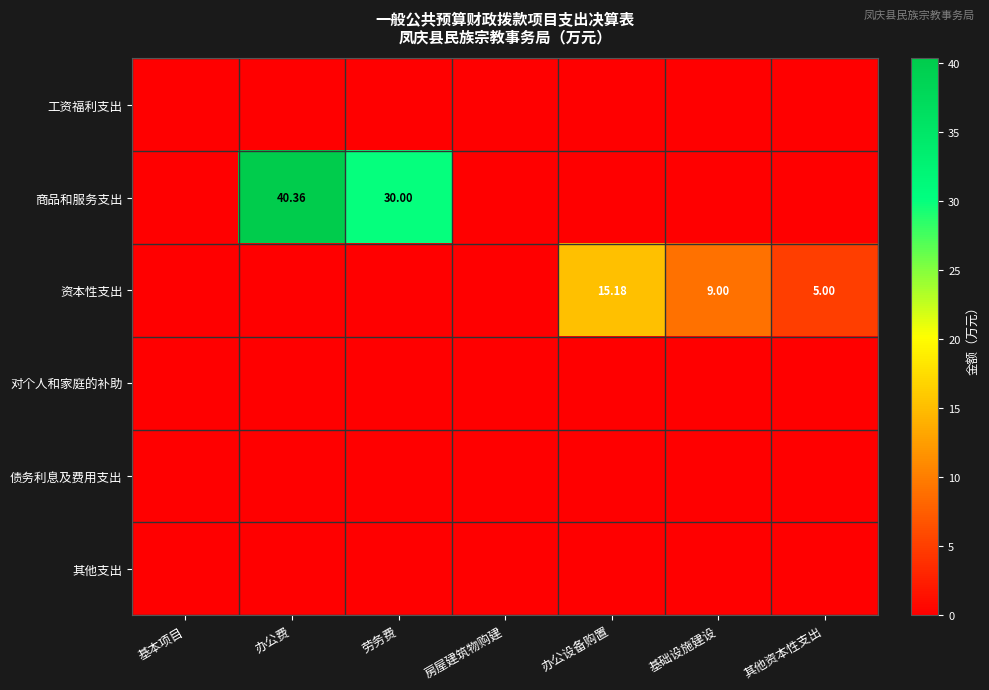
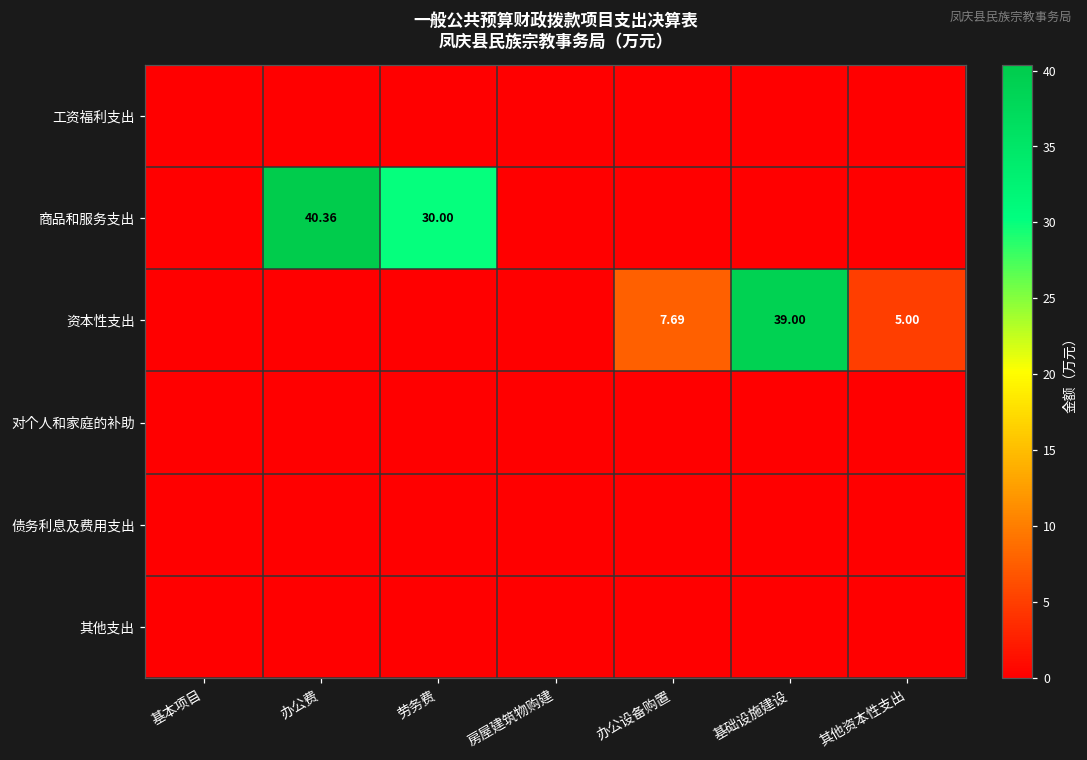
资本性支出, 办公设备购置: 15.18 -> 7.69
资本性支出, 基础设施建设: 9.00 -> 39.00
